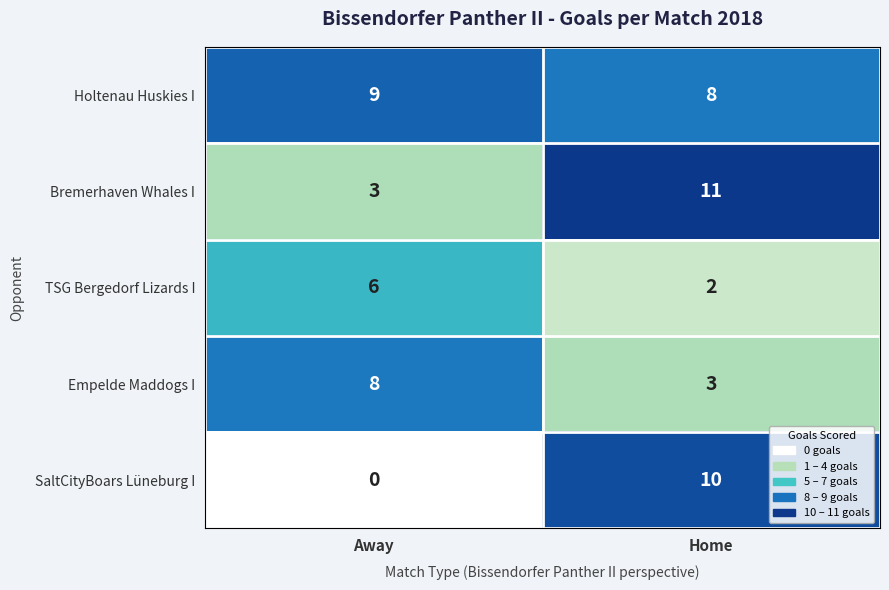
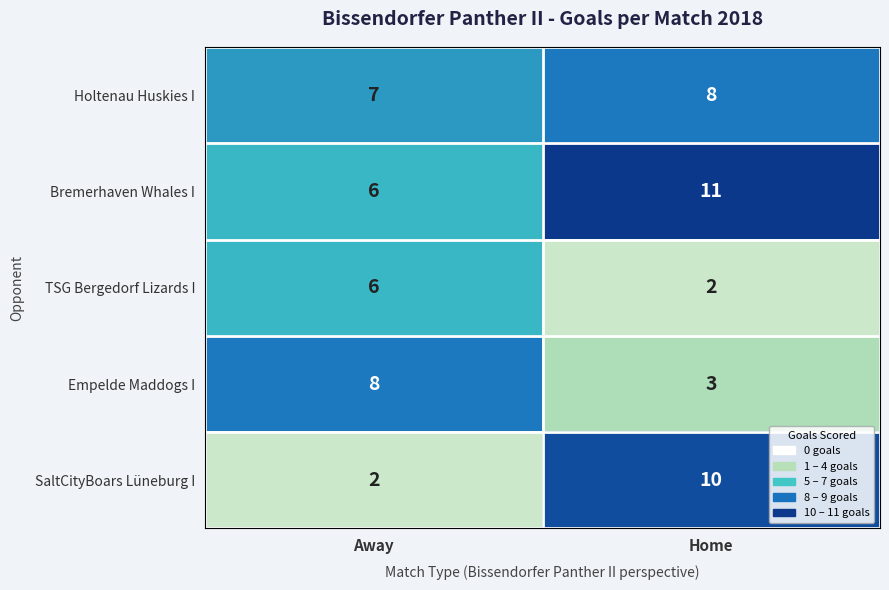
Holtenau Huskies I, Away: 9 -> 7
Bremerhaven Whales I, Away: 3 -> 6
SaltCityBoars Lüneburg I, Away: 0 -> 2
